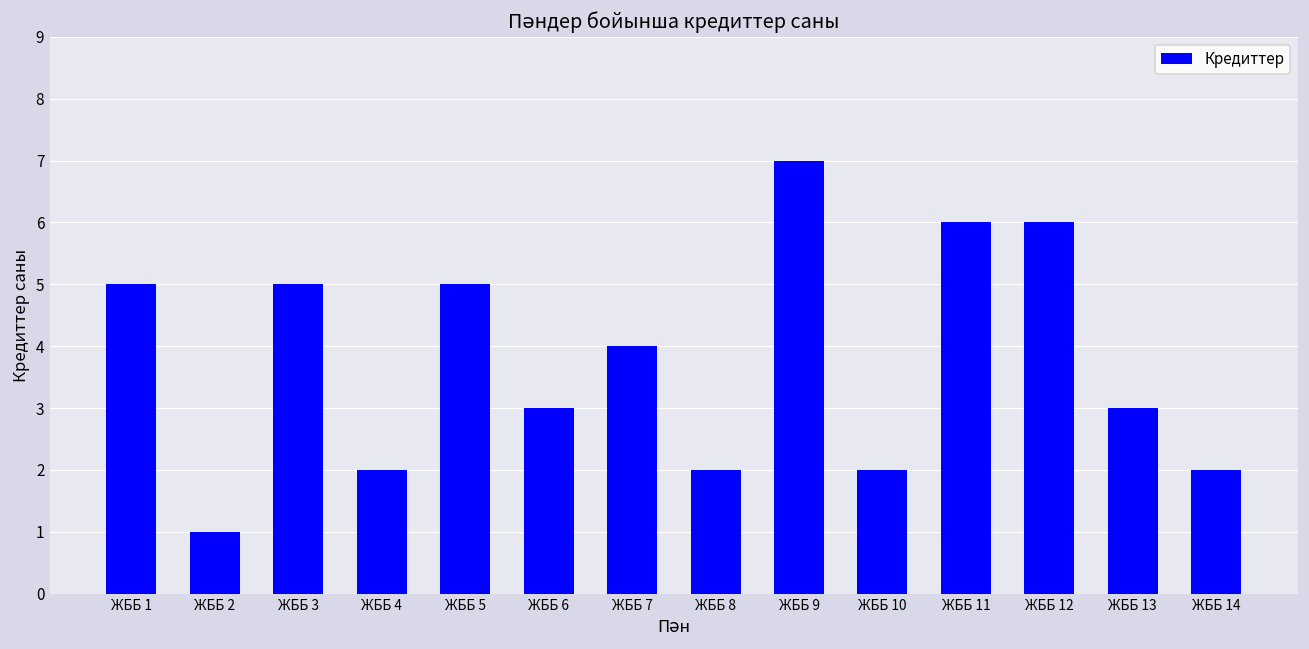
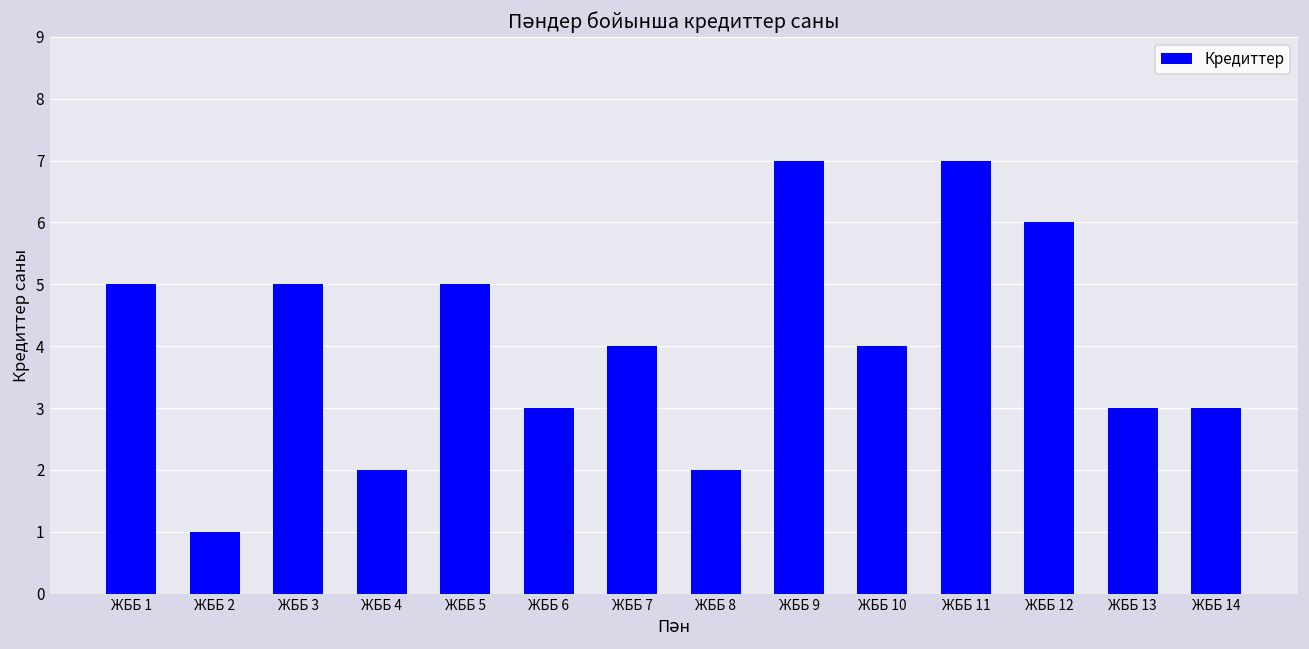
ЖББ 10: 2 -> 4
ЖББ 11: 6 -> 7
ЖББ 14: 2 -> 3
